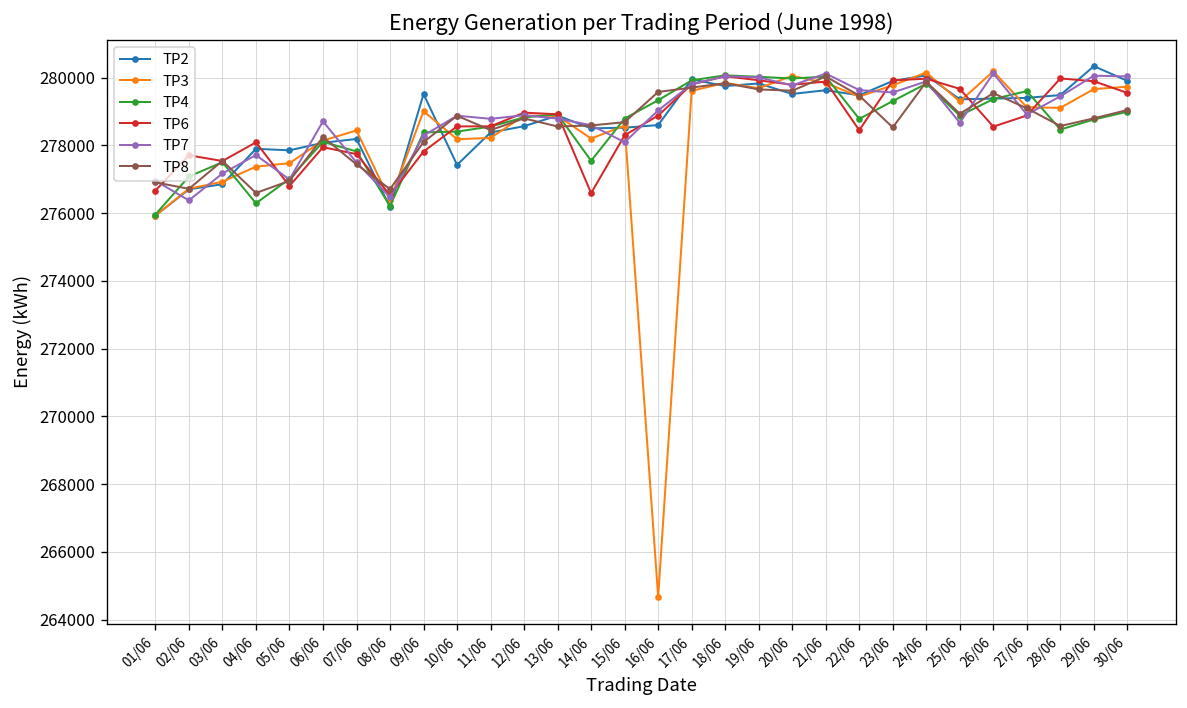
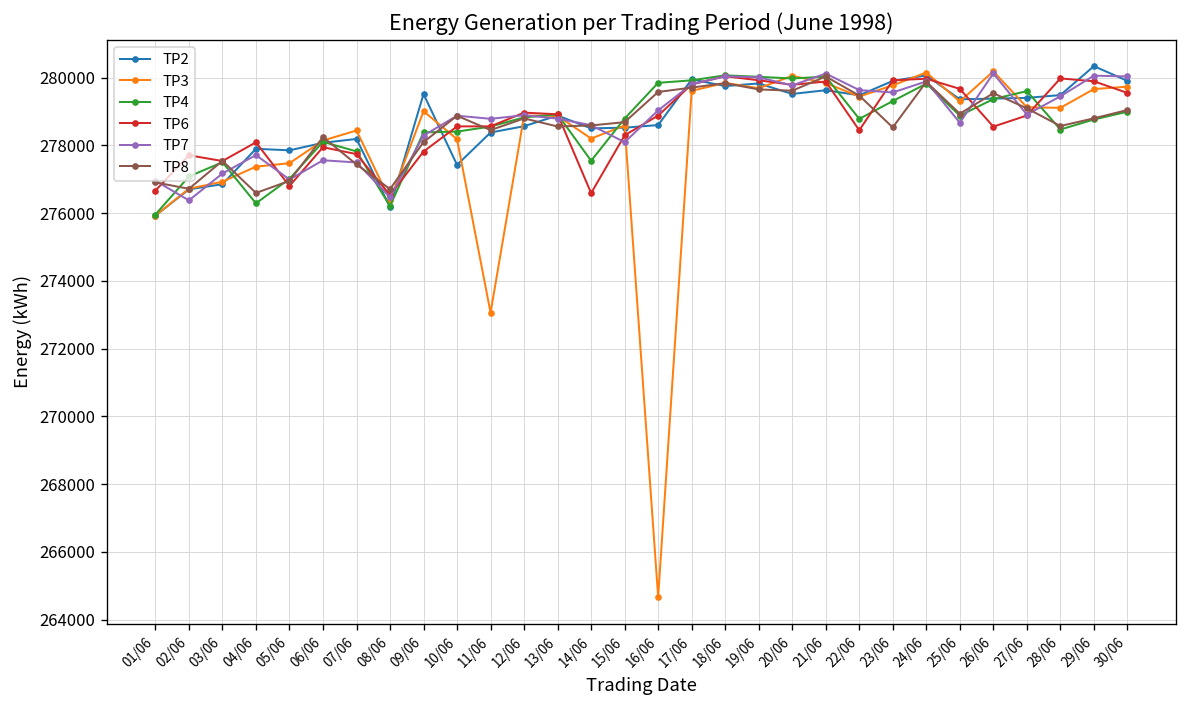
TP7, 06/06: 278700 -> 277600
TP3, 11/06: 278200 -> 273100
TP4, 16/06: 279300 -> 279800
